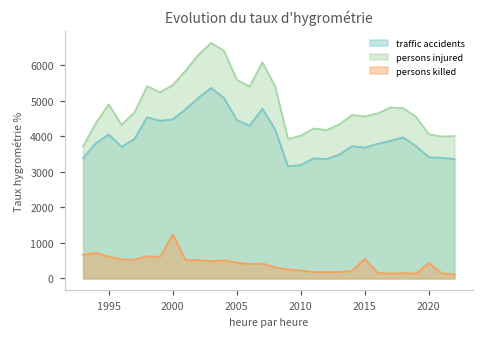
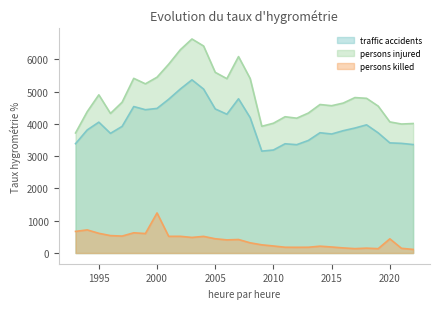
persons killed, 2015: 600 -> 200
